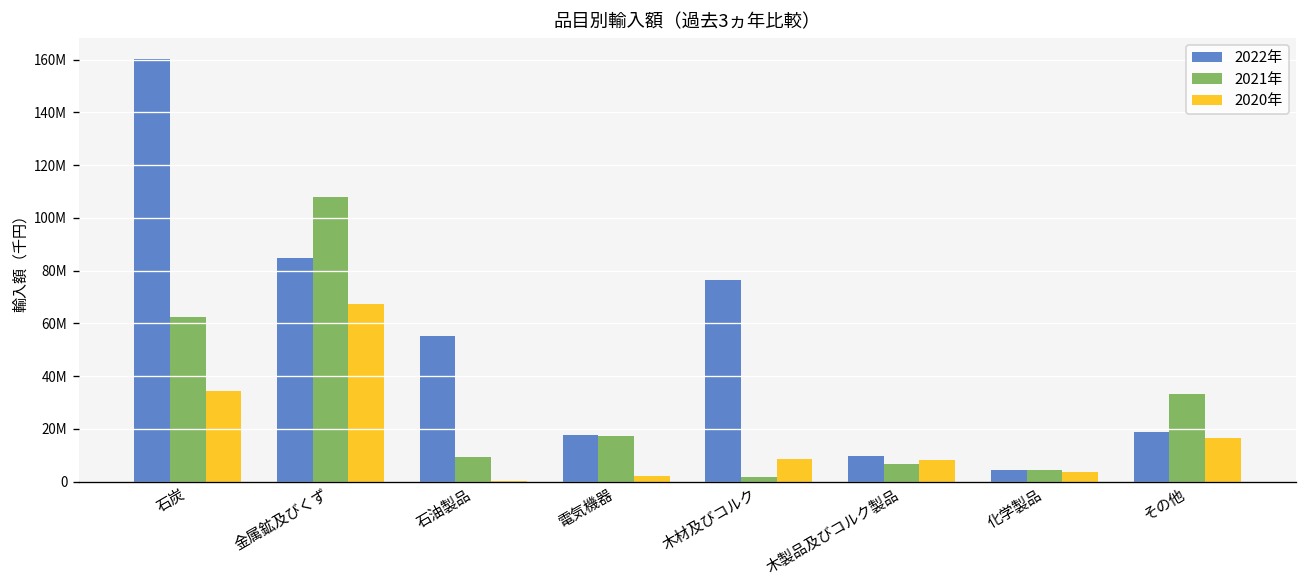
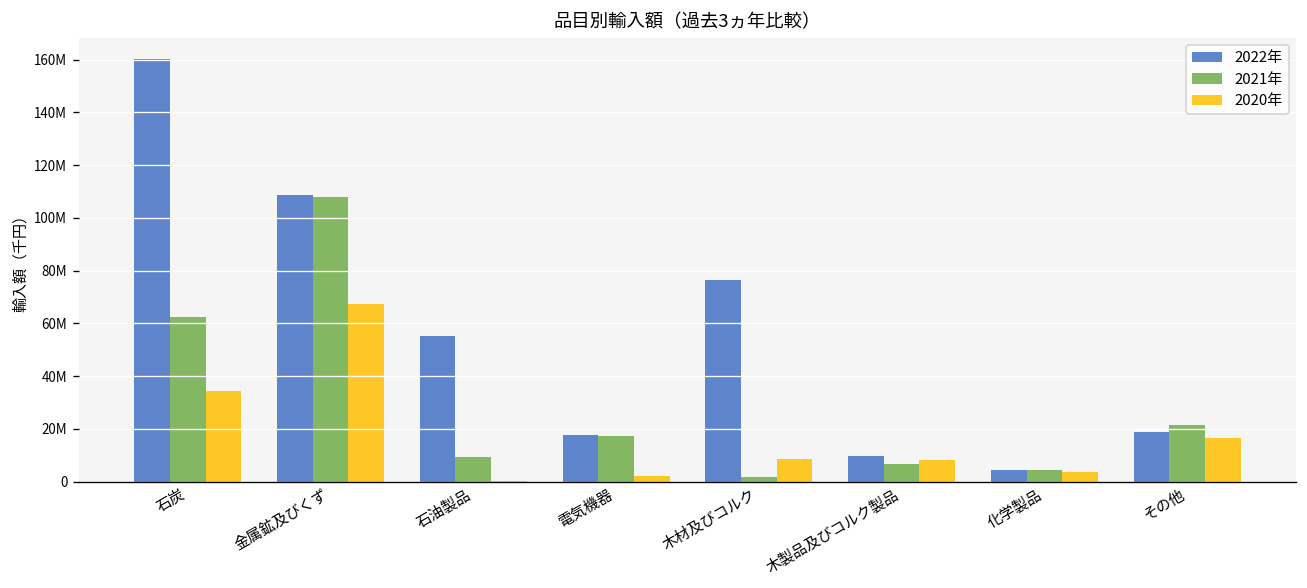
2022年, 金属鉱及びくず: 85000000 -> 109000000
2021年, その他: 33000000 -> 21000000
